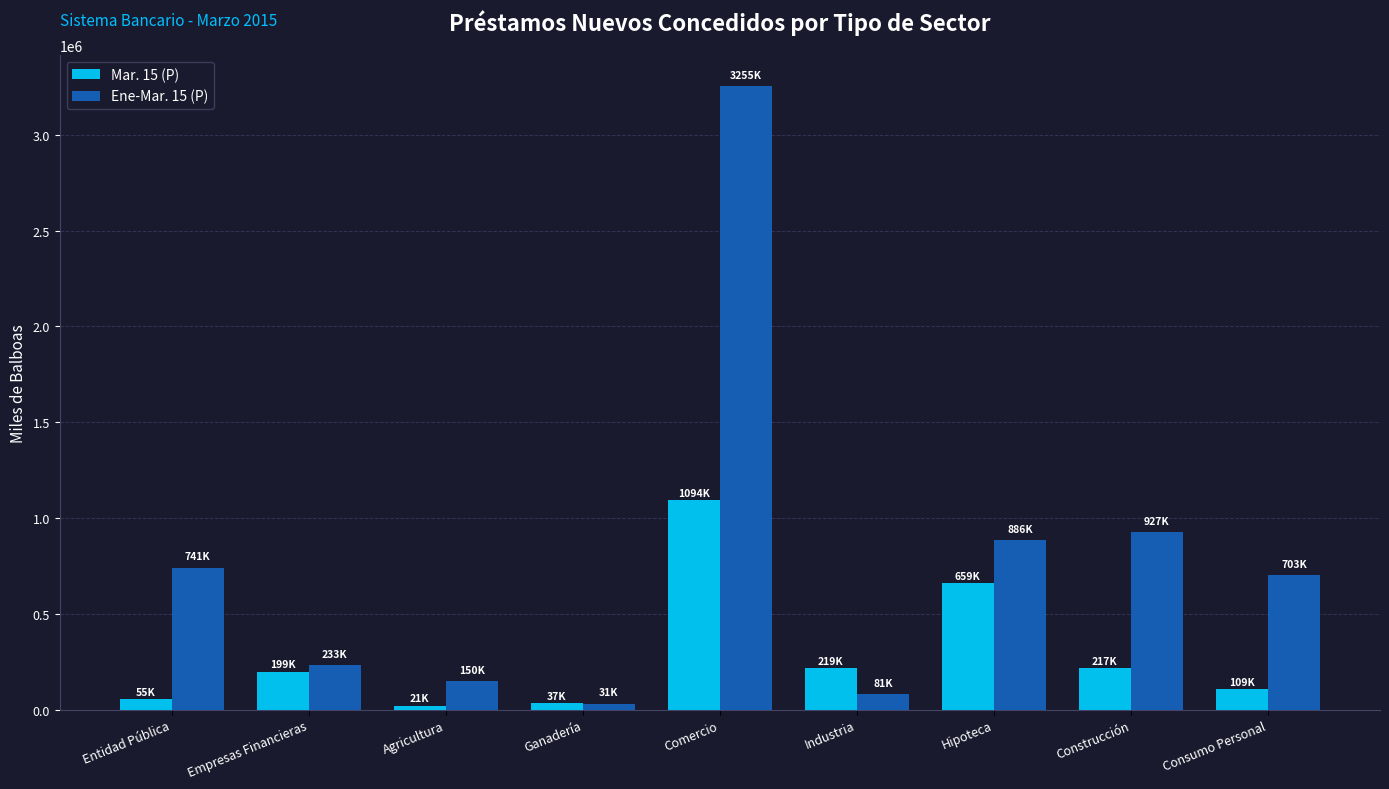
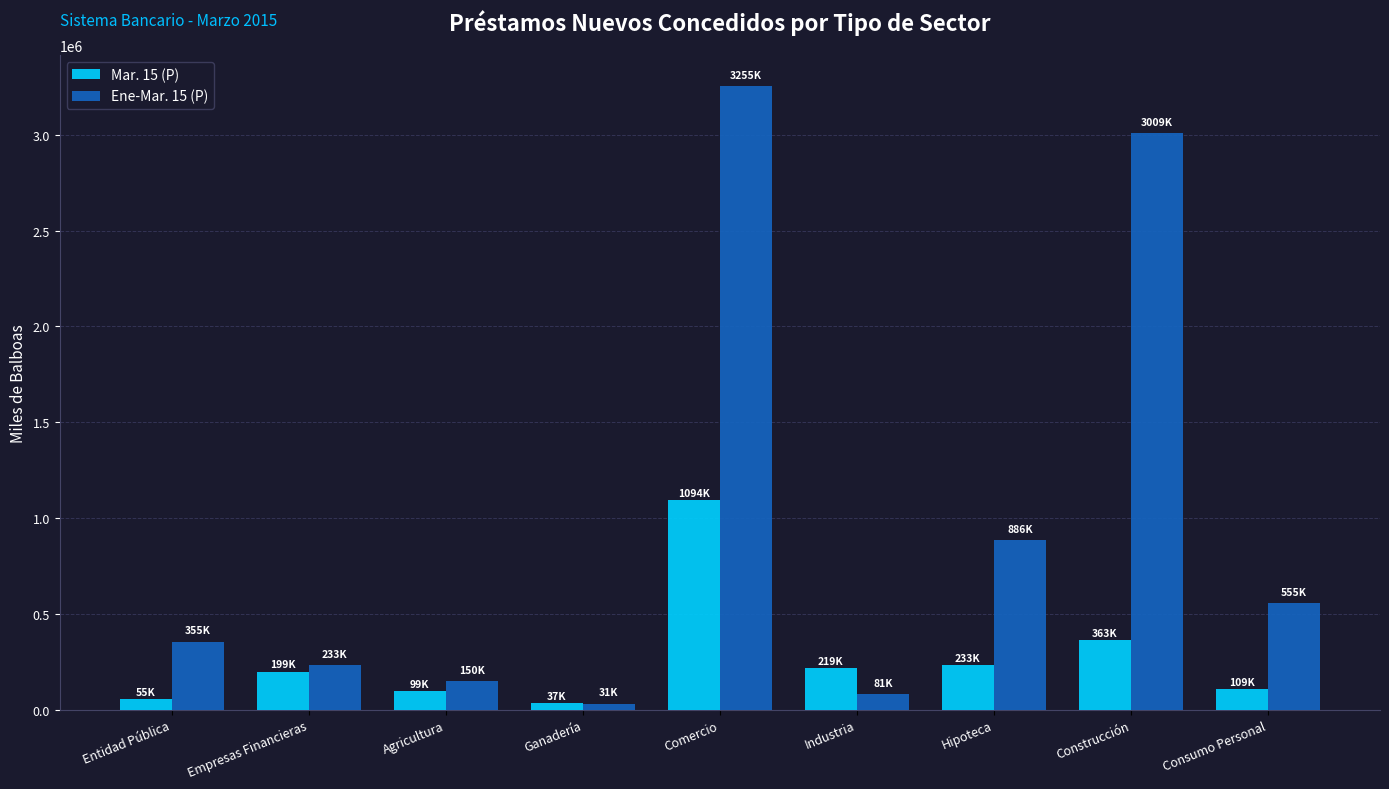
Ene-Mar. 15 (P), Entidad Pública: 741K -> 355K
Mar. 15 (P), Agricultura: 21K -> 99K
Mar. 15 (P), Hipoteca: 659K -> 233K
Mar. 15 (P), Construcción: 217K -> 363K
Ene-Mar. 15 (P), Construcción: 927K -> 3009K
Ene-Mar. 15 (P), Consumo Personal: 703K -> 555K
